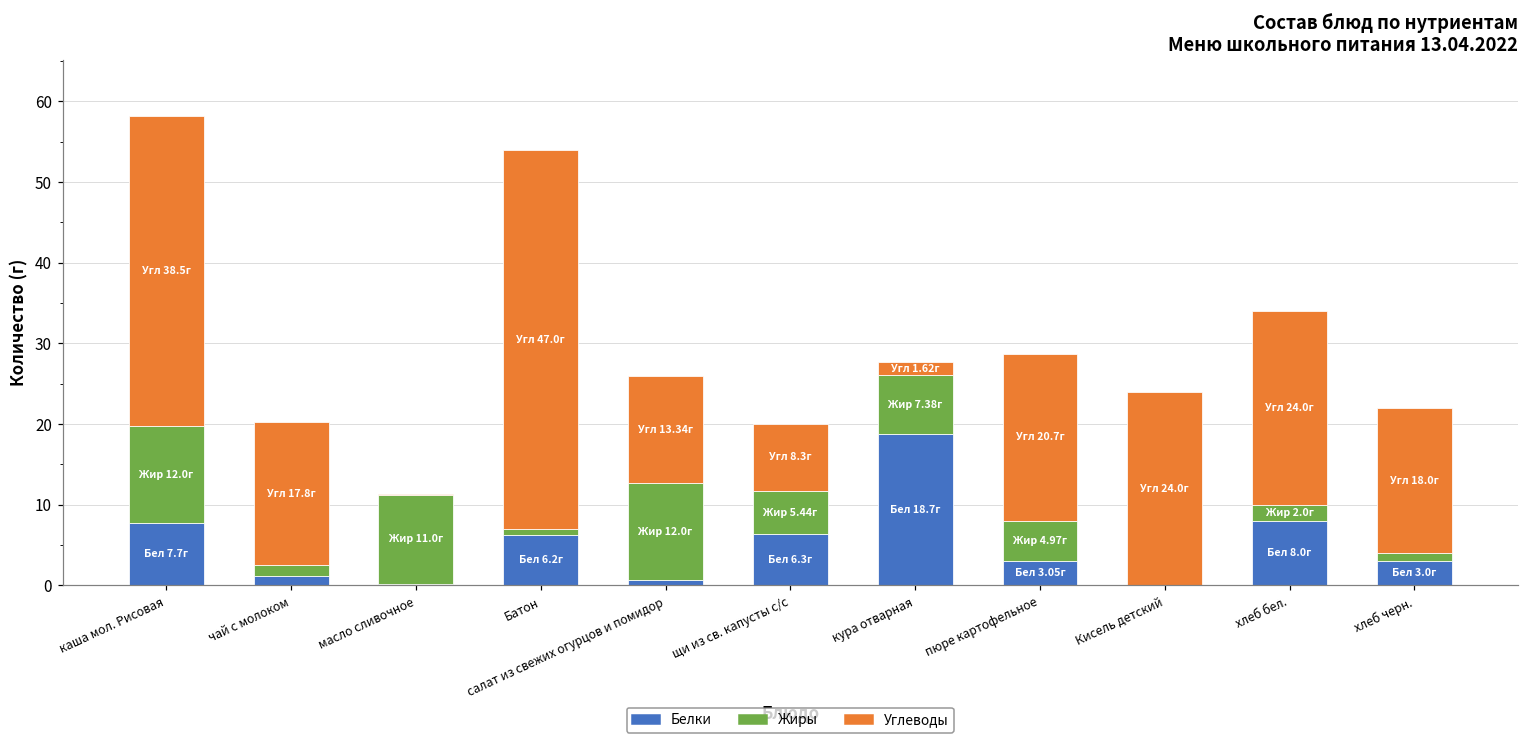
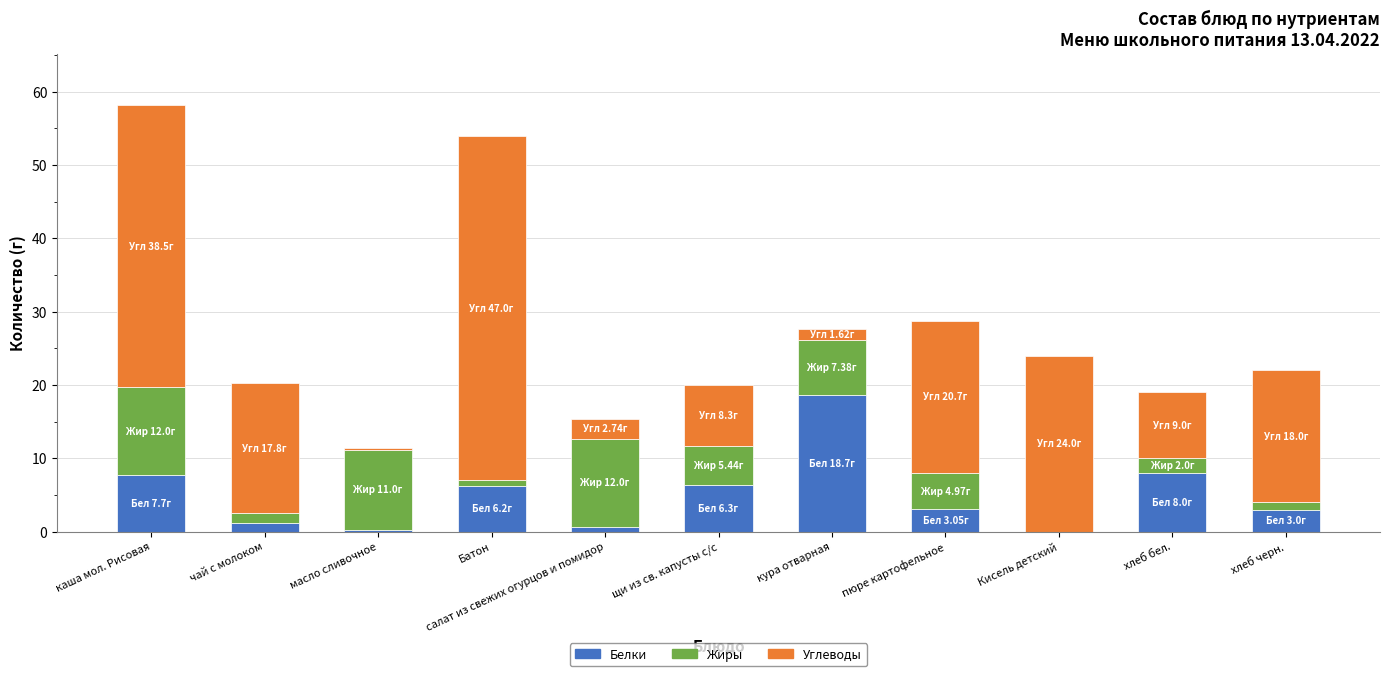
Углеводы, салат из свежих огурцов и помидор: 13.34г -> 2.74г
Углеводы, хлеб бел.: 24.0г -> 9.0г
